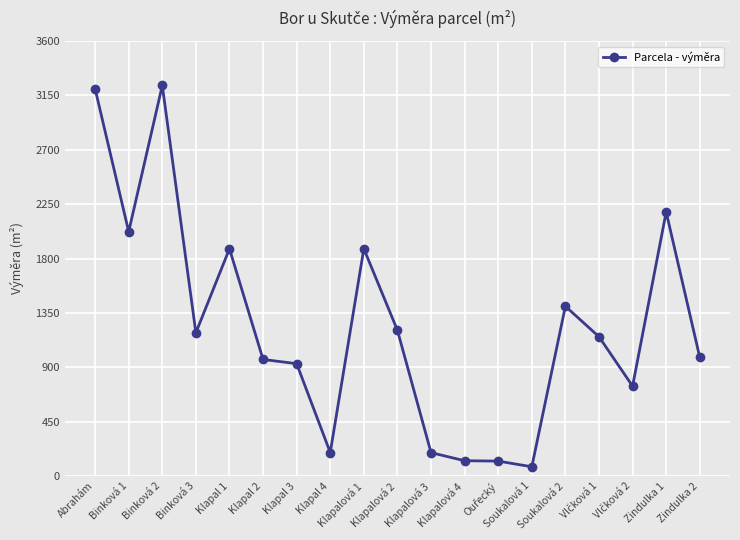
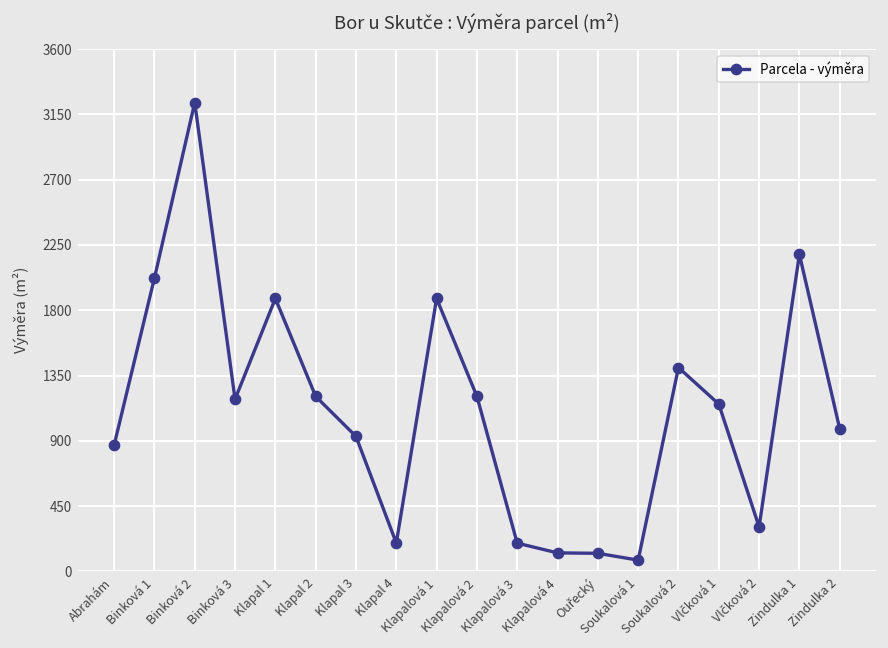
Abrahám: 3210 -> 870
Klapal 2: 970 -> 1210
Vlčková 2: 740 -> 310
